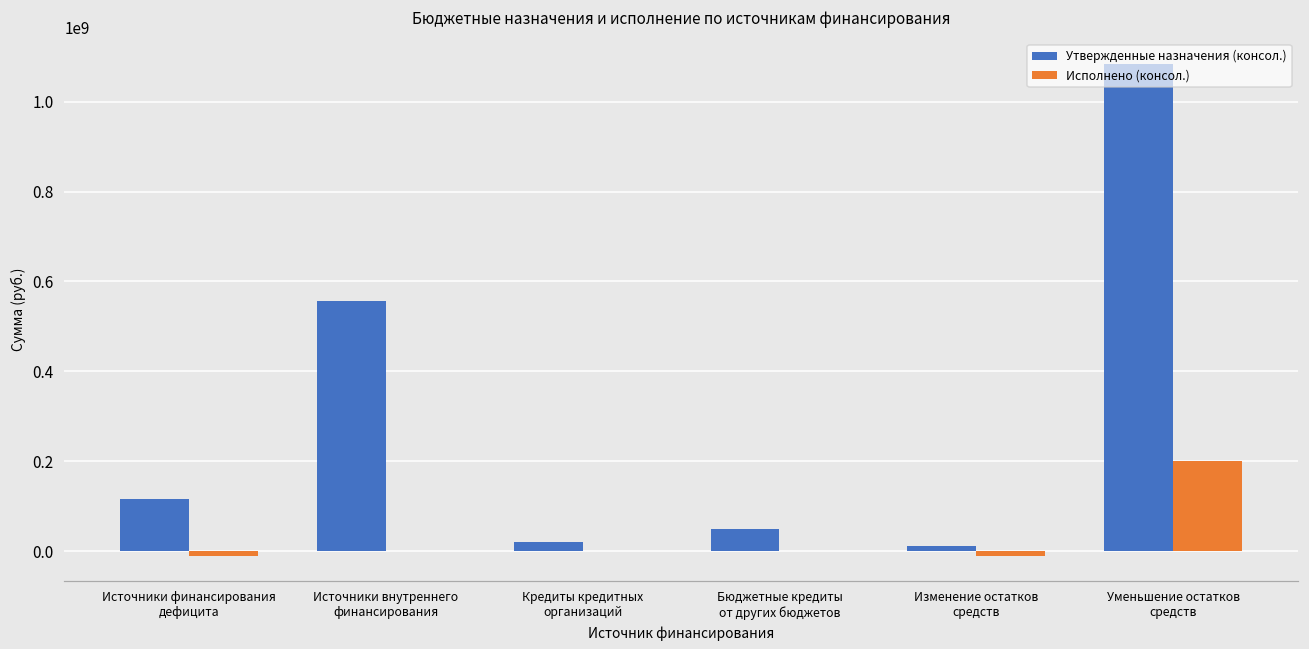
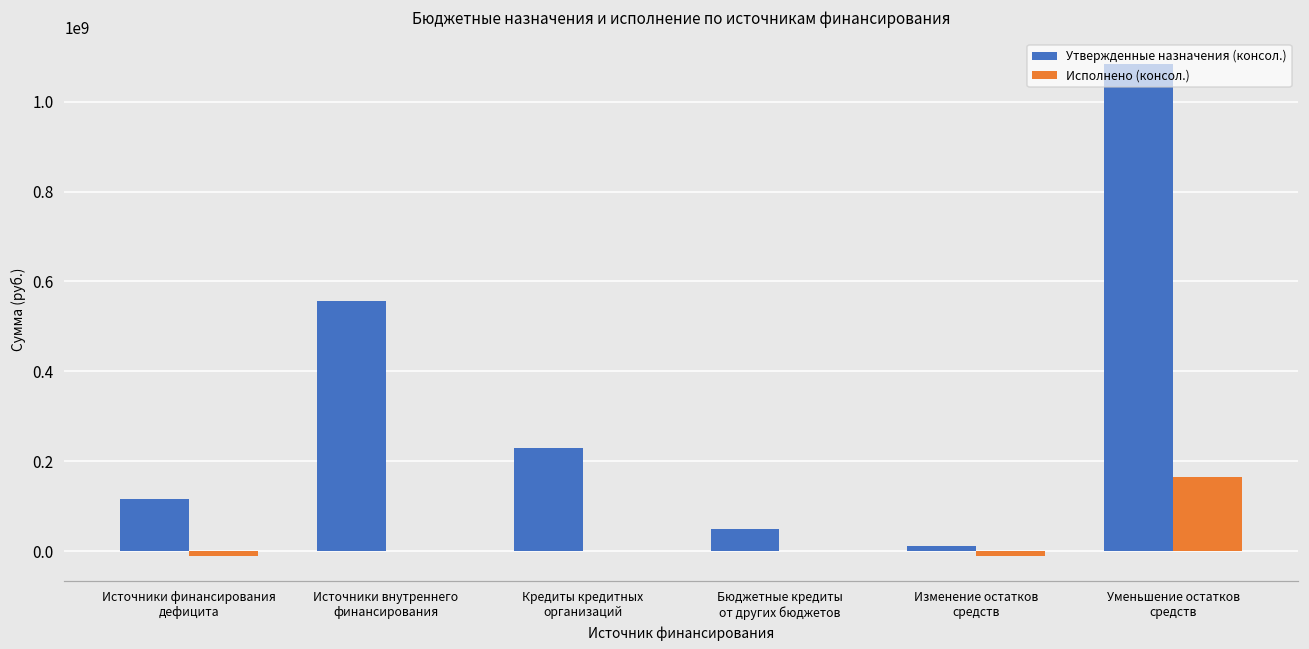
Утвержденные назначения (консол.), Кредиты кредитных организаций: 20000000 -> 230000000
Исполнено (консол.), Уменьшение остатков средств: 200000000 -> 170000000
